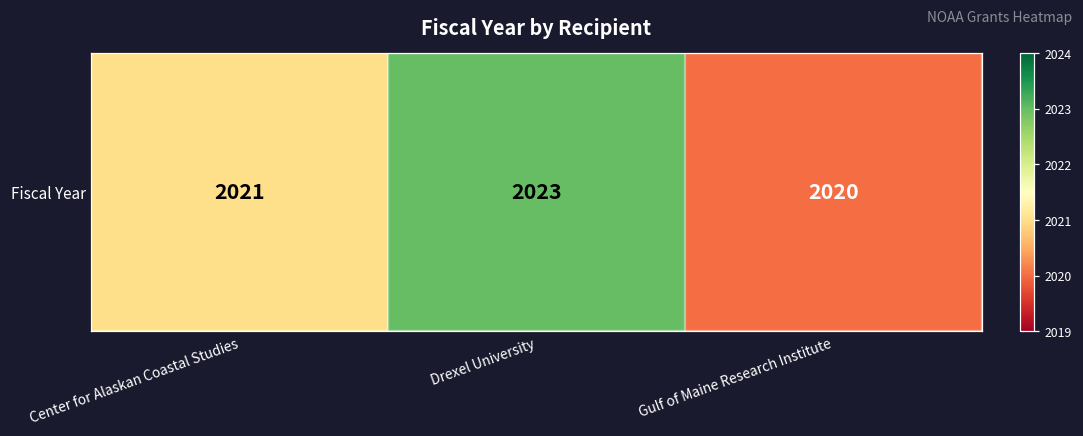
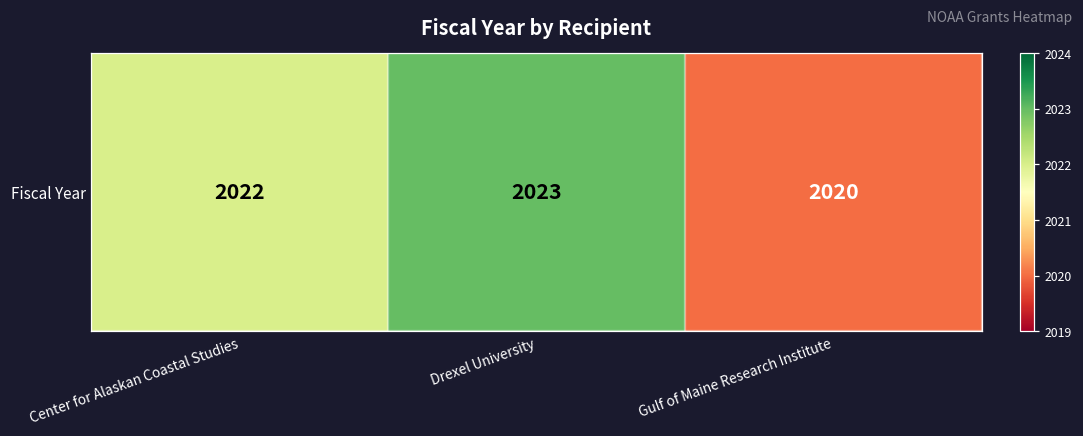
Fiscal Year, Center for Alaskan Coastal Studies: 2021 -> 2022
